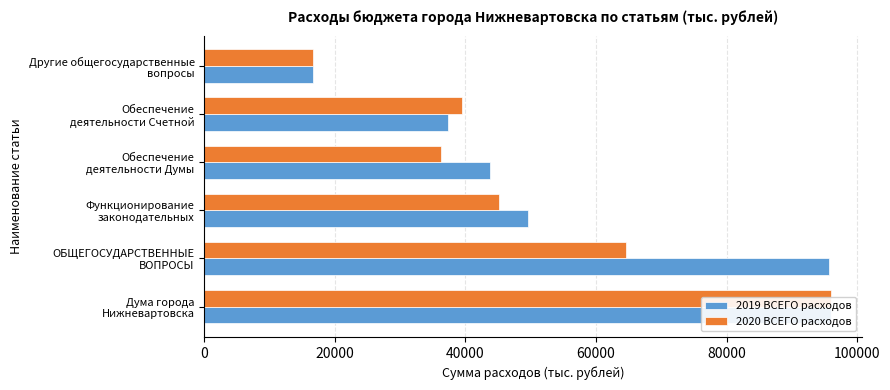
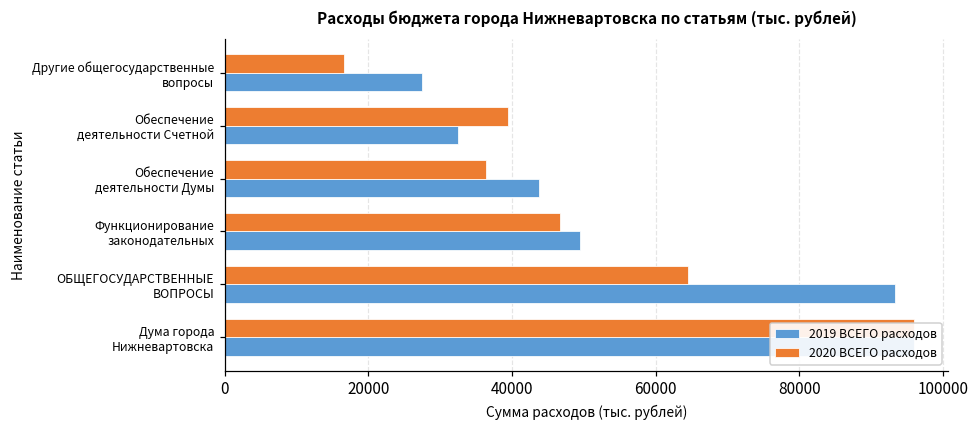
2019 ВСЕГО расходов, Другие общегосударственные вопросы: 17000 -> 27000
2019 ВСЕГО расходов, Обеспечение деятельности Счетной: 37000 -> 32000
2020 ВСЕГО расходов, Функционирование законодательных: 45000 -> 47000
2019 ВСЕГО расходов, ОБЩЕГОСУДАРСТВЕННЫЕ ВОПРОСЫ: 96000 -> 93000
